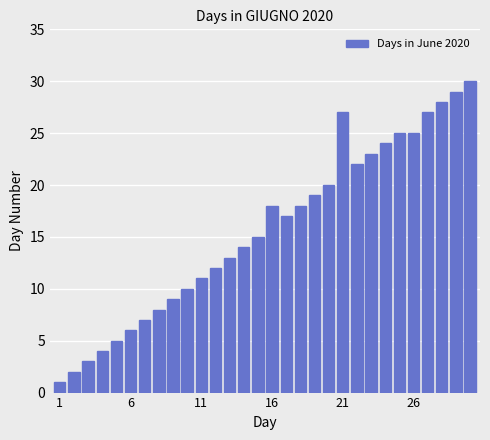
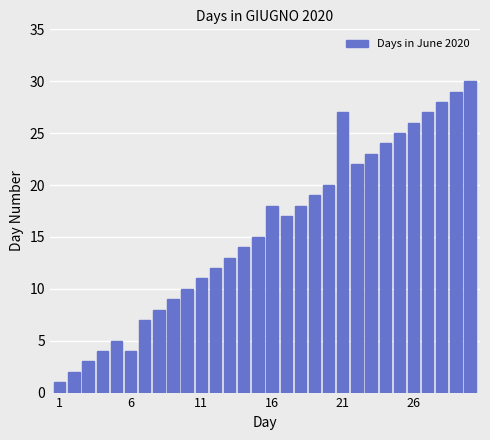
6: 6 -> 4
26: 25 -> 26
